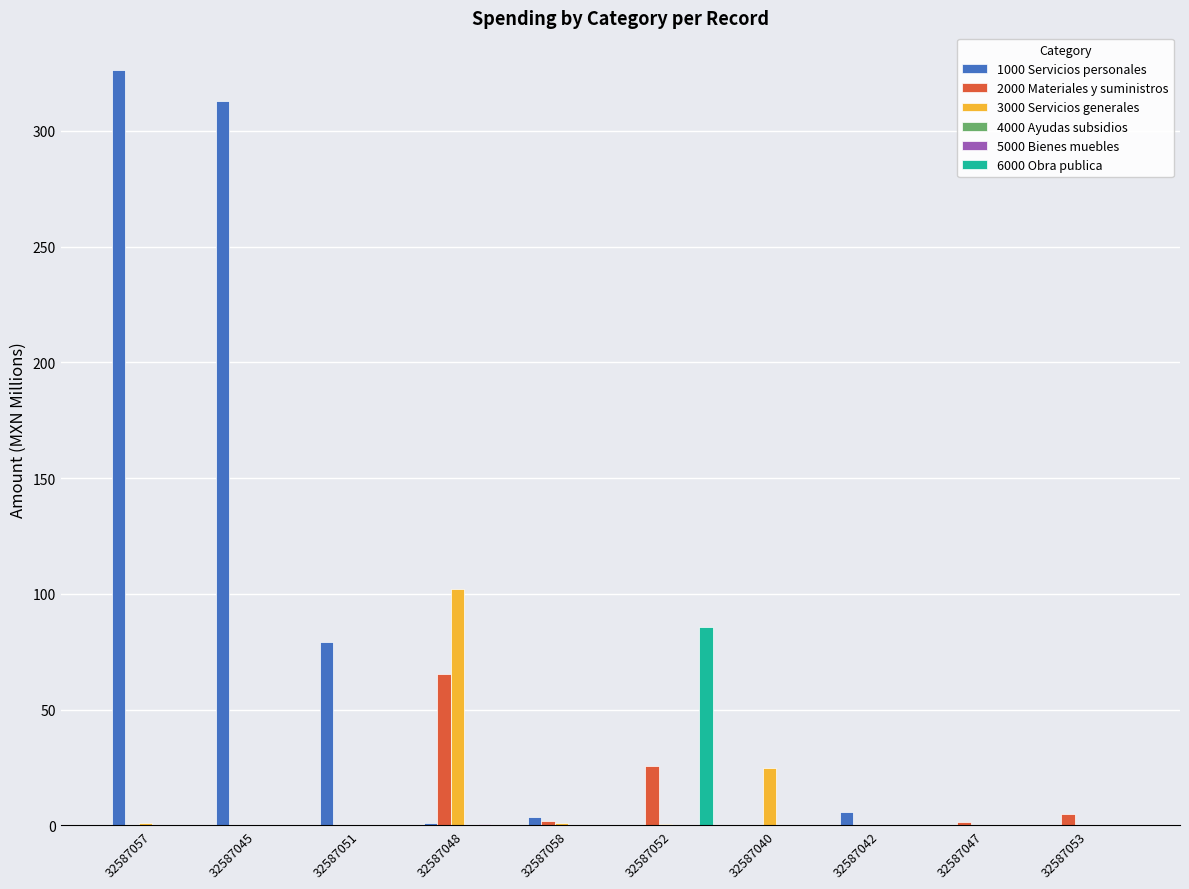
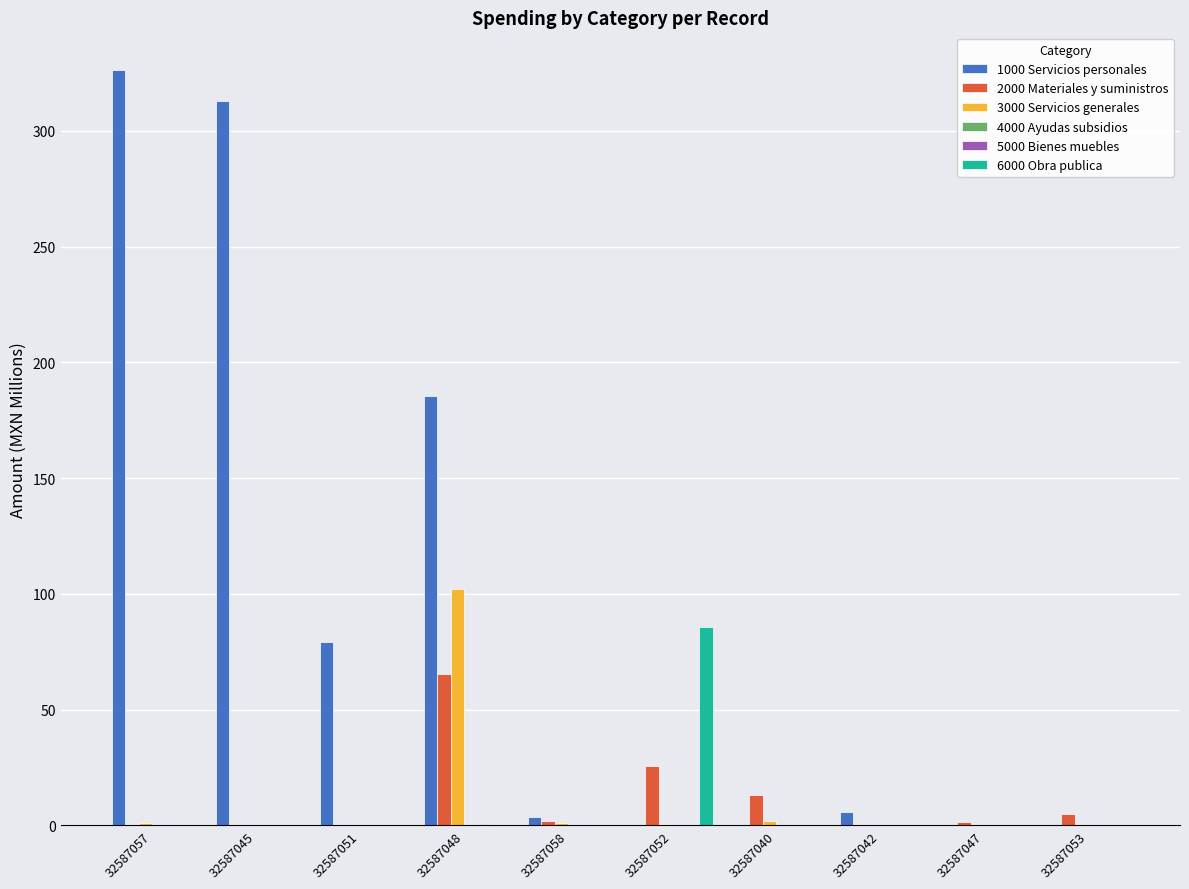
1000 Servicios personales, 32587048: 1 -> 185
2000 Materiales y suministros, 32587040: 0 -> 13
3000 Servicios generales, 32587040: 25 -> 2
